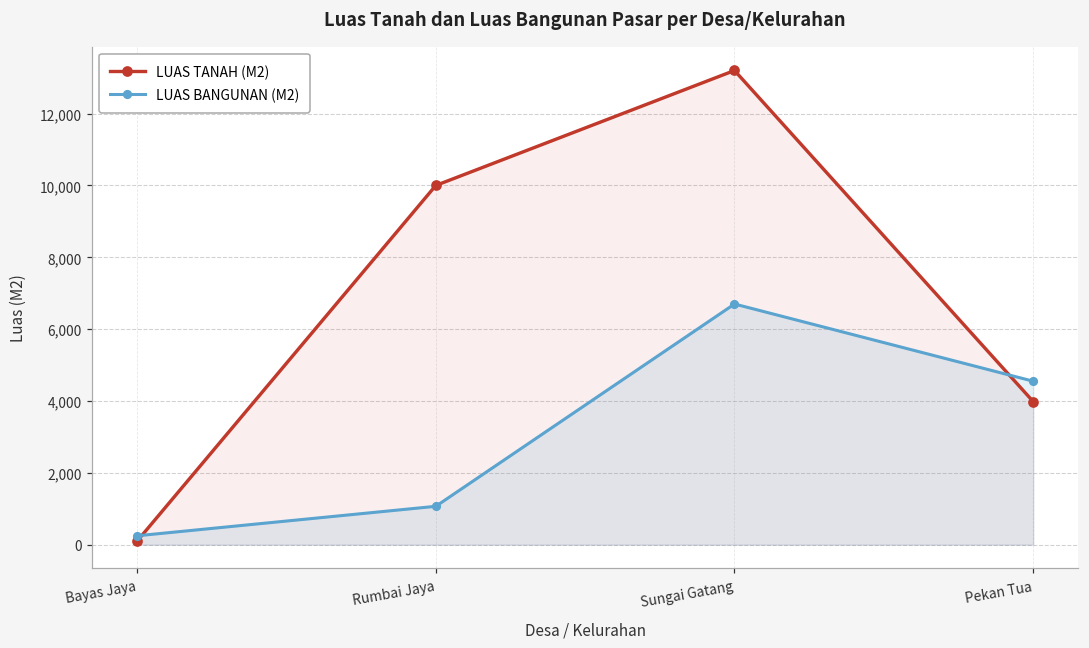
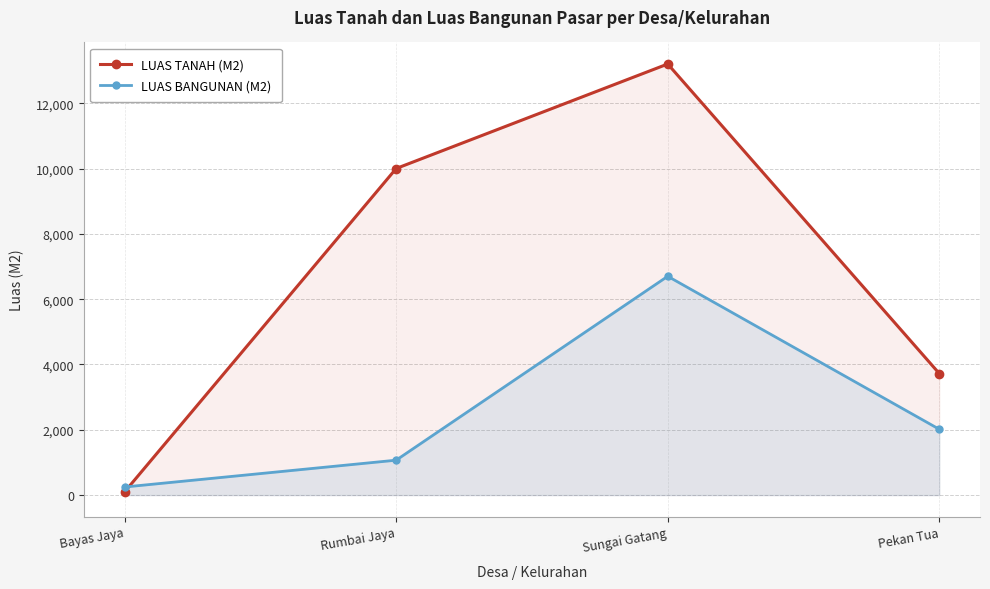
LUAS TANAH (M2), Pekan Tua: 4,000 -> 3,700
LUAS BANGUNAN (M2), Pekan Tua: 4,600 -> 2,000
